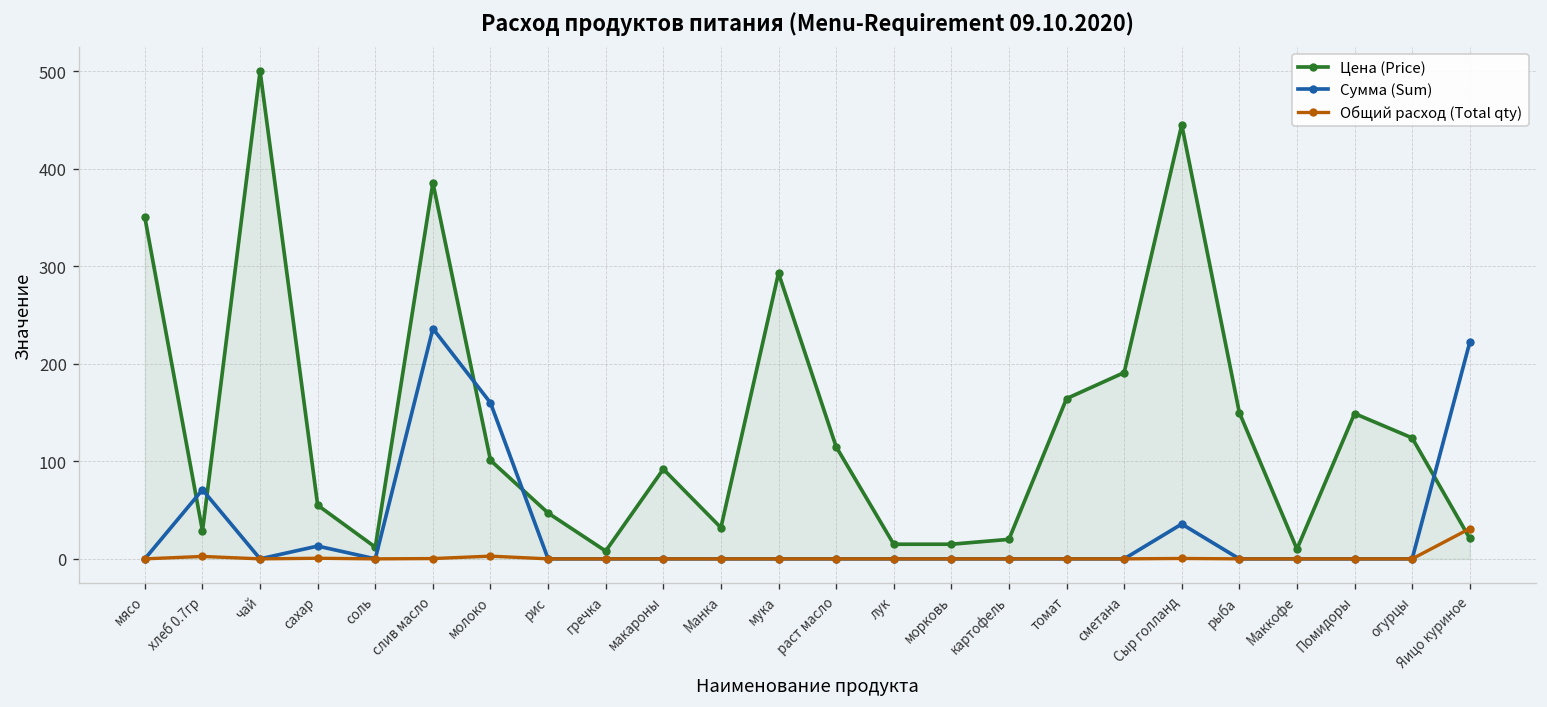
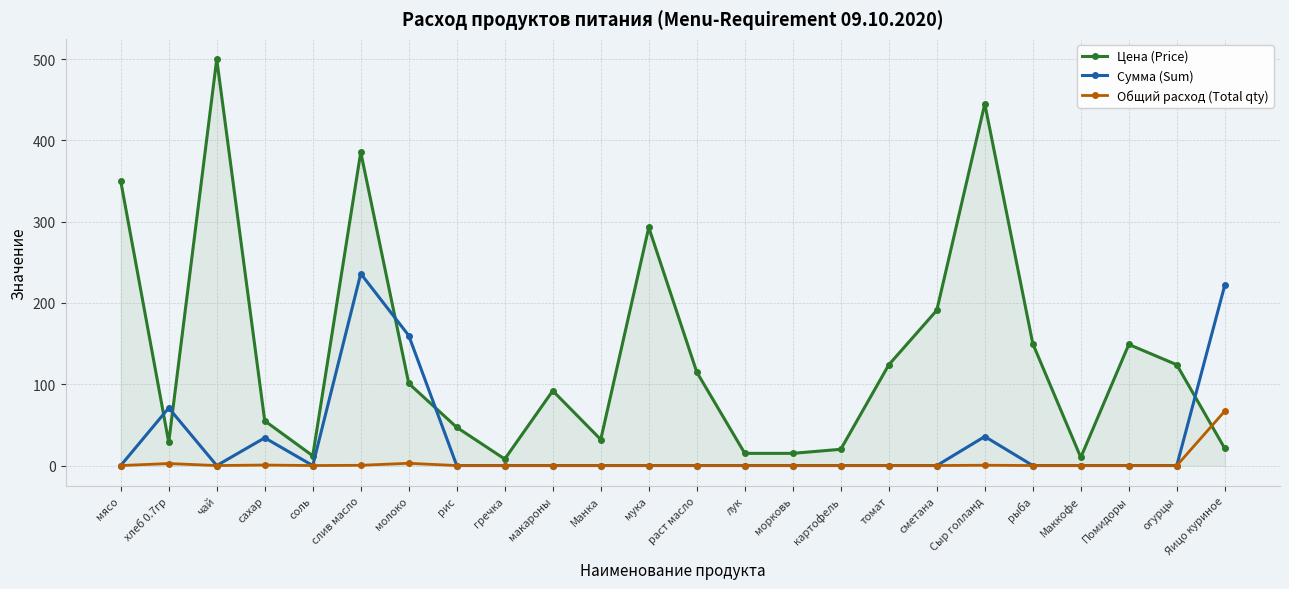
Сумма (Sum), сахар: 10 -> 30
Цена (Price), томат: 160 -> 120
Общий расход (Total qty), Яицо куриное: 30 -> 70
